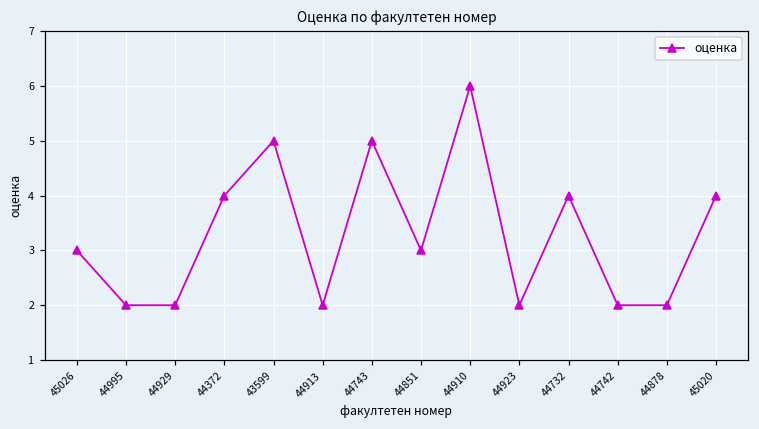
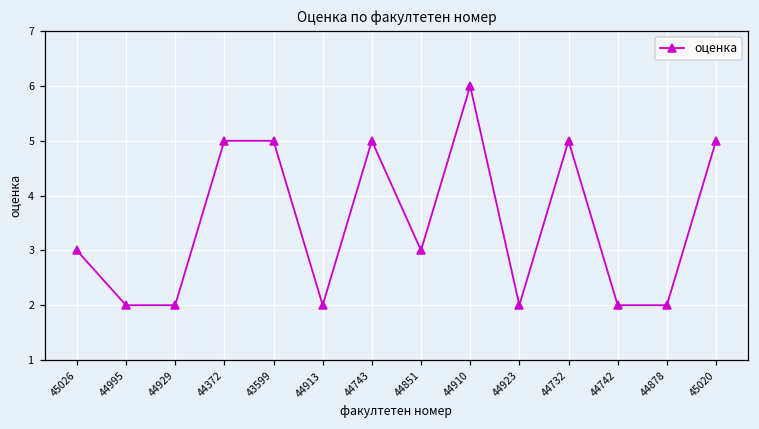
44372: 4 -> 5
44732: 4 -> 5
45020: 4 -> 5
